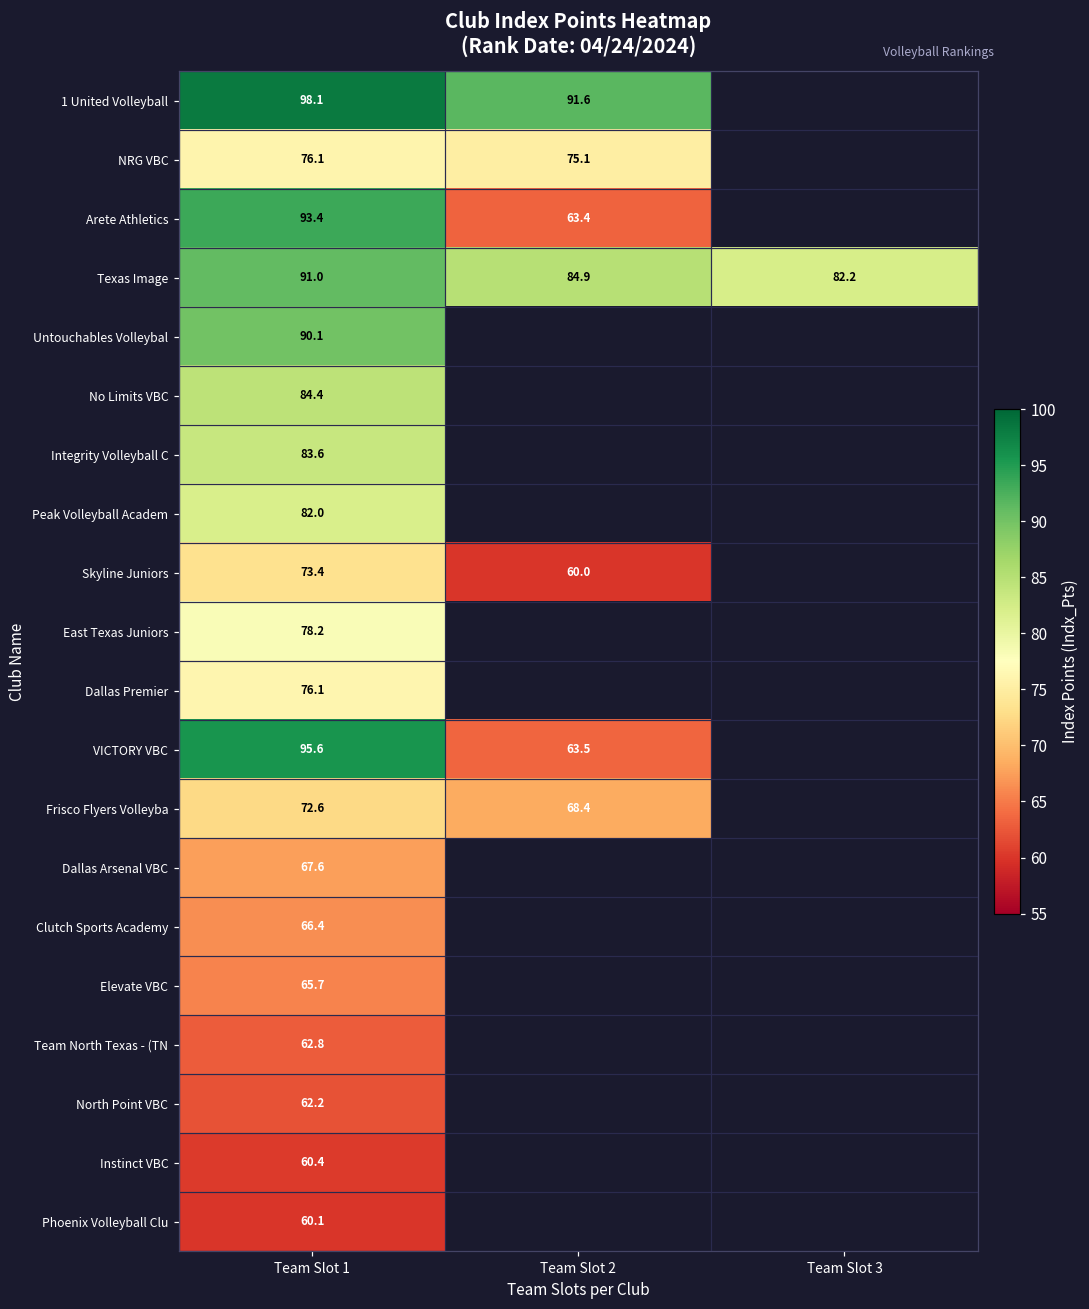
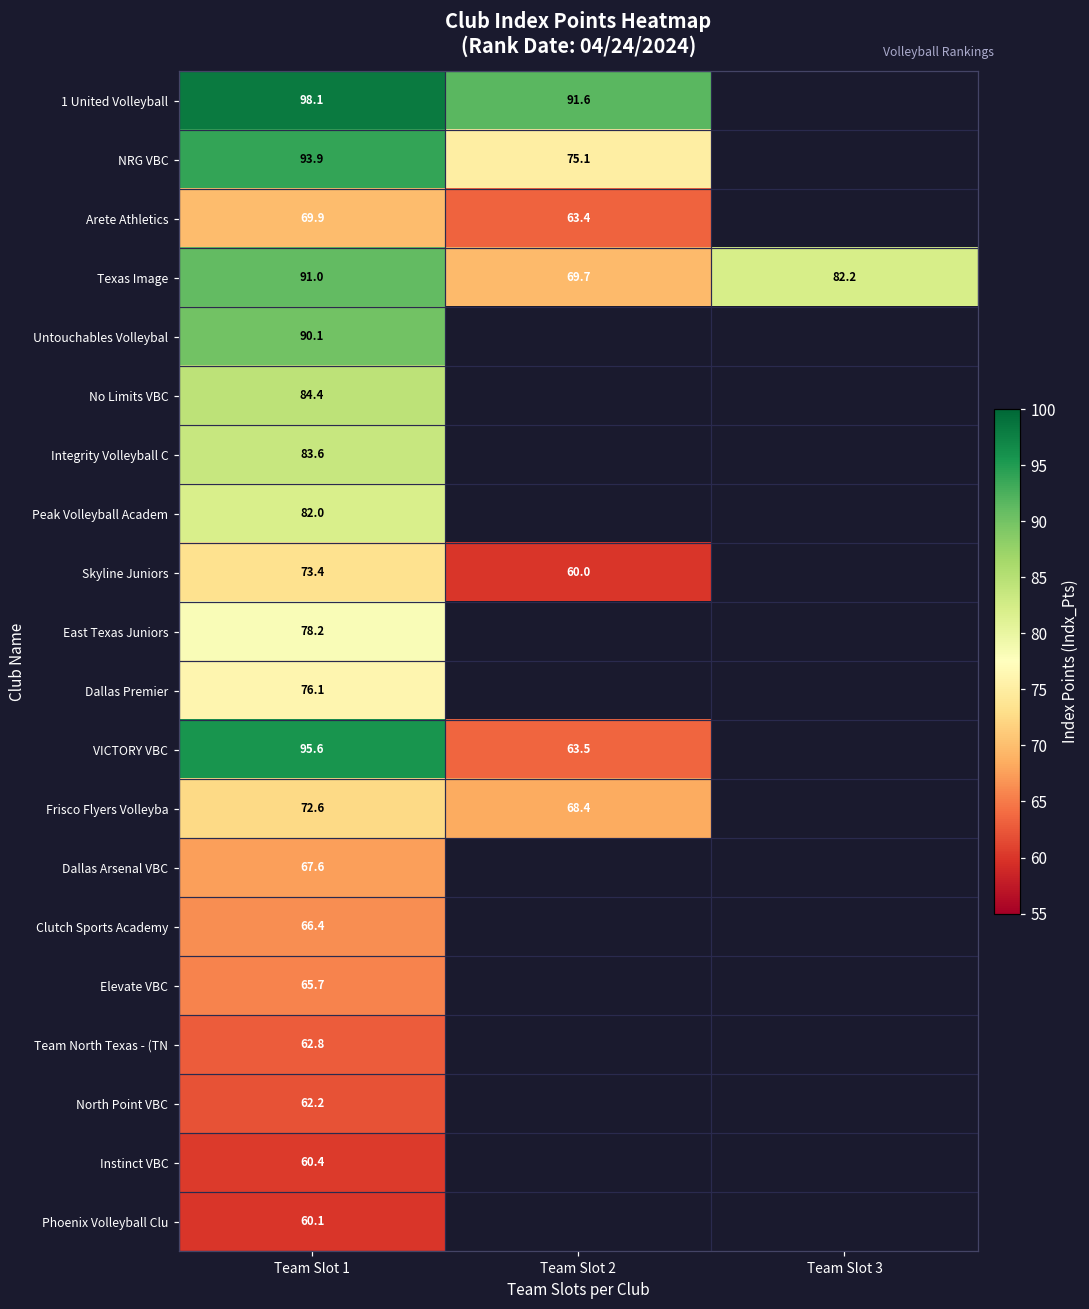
NRG VBC, Team Slot 1: 76.1 -> 93.9
Arete Athletics, Team Slot 1: 93.4 -> 69.9
Texas Image, Team Slot 2: 84.9 -> 69.7
